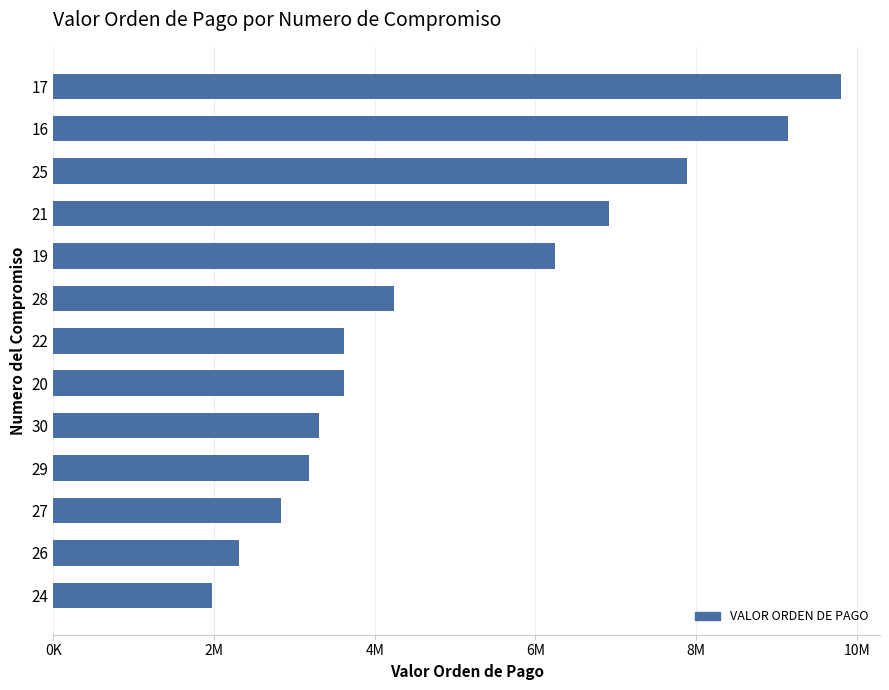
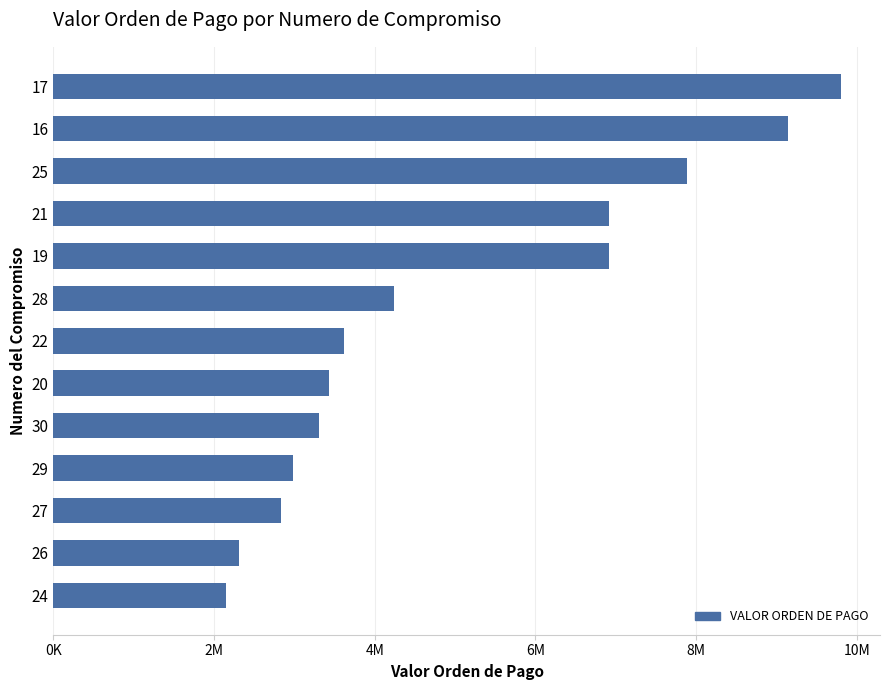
19: 6200000 -> 6900000
20: 3600000 -> 3400000
29: 3200000 -> 3000000
24: 2000000 -> 2100000
